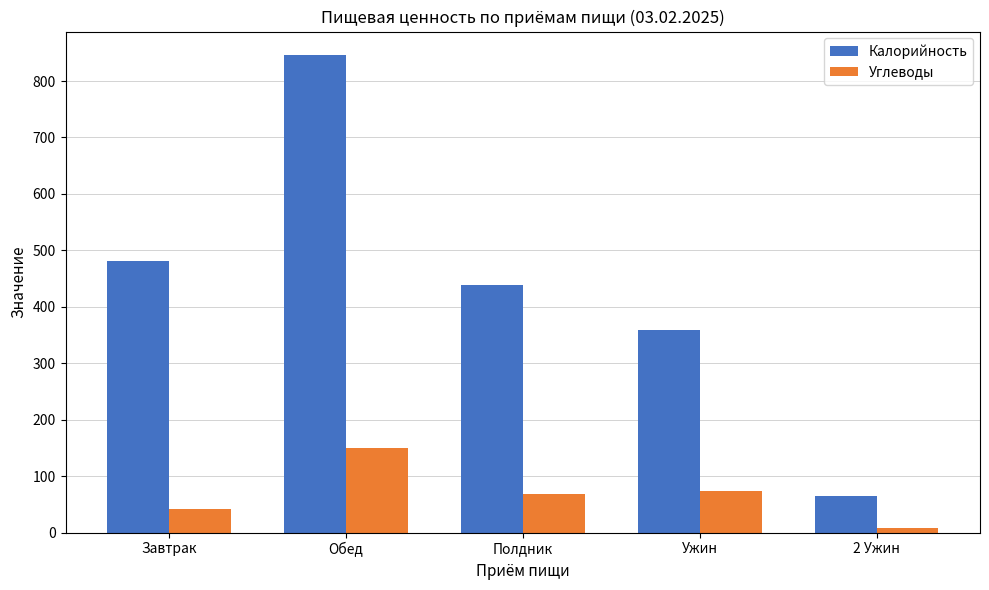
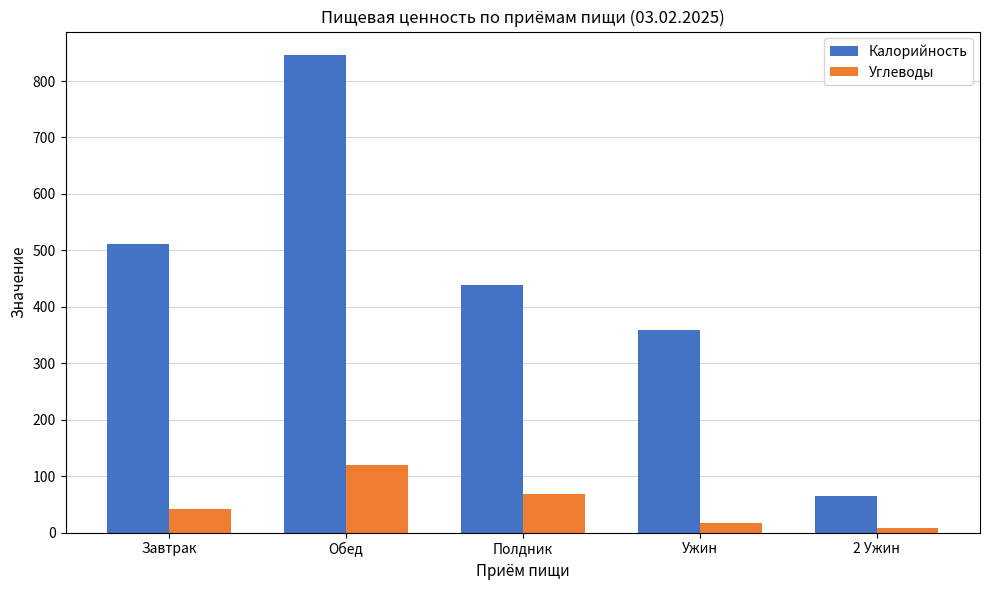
Калорийность, Завтрак: 480 -> 510
Углеводы, Обед: 150 -> 120
Углеводы, Ужин: 70 -> 20
